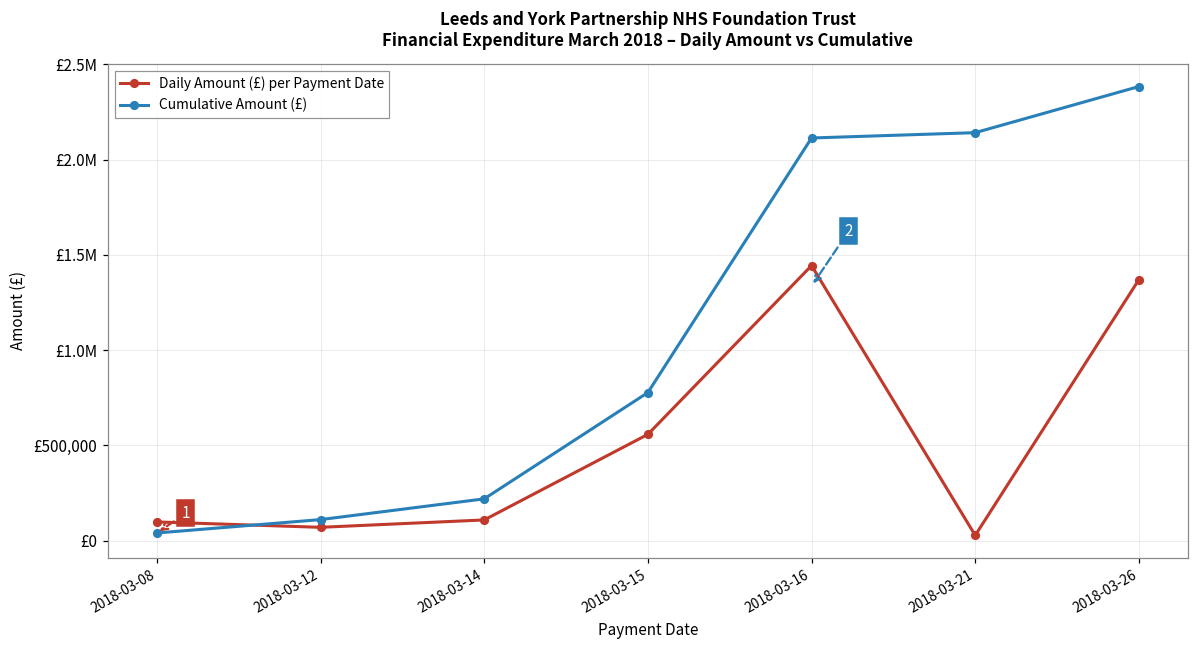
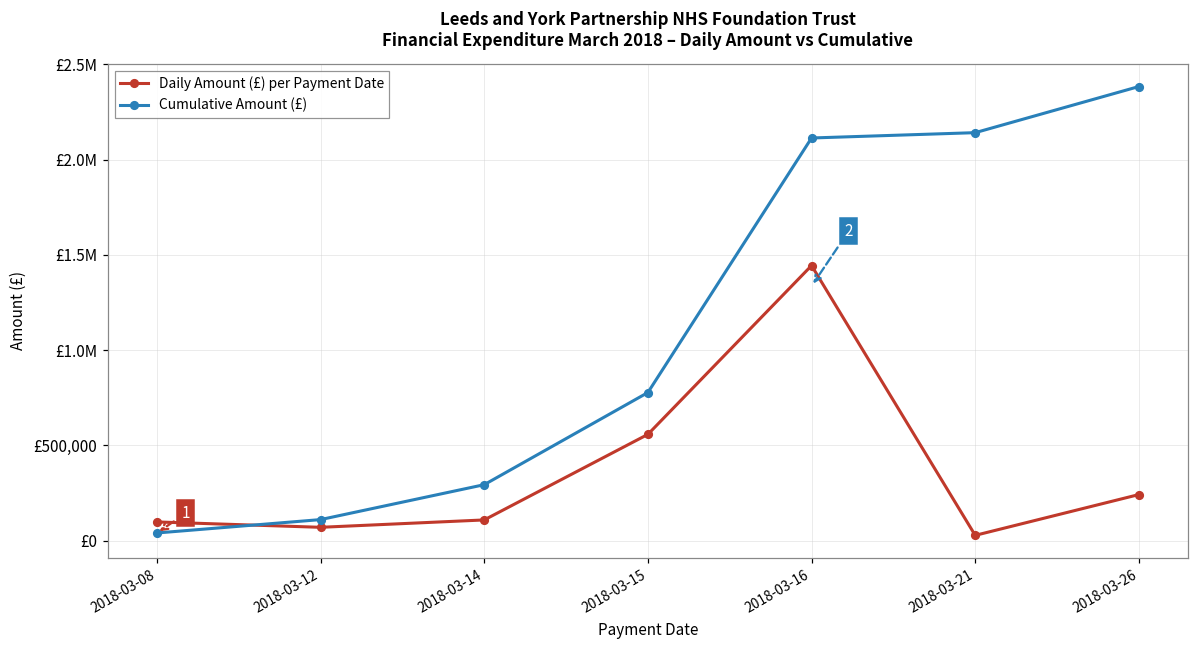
Cumulative Amount (£), 2018-03-14: £220,000 -> £290,000
Daily Amount (£) per Payment Date, 2018-03-26: £1,370,000 -> £240,000
